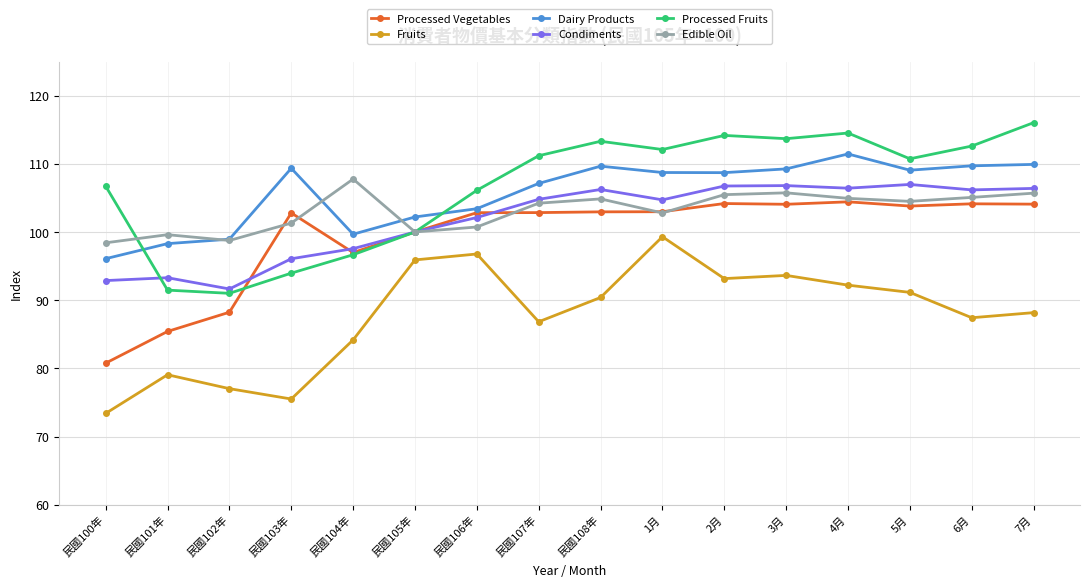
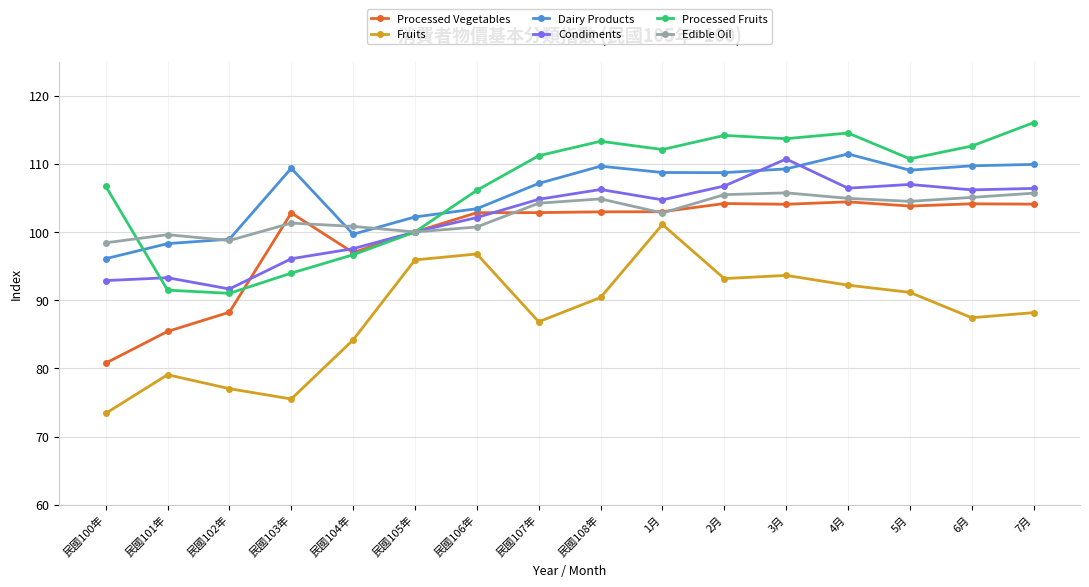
Edible Oil, 民國104年: 108 -> 101
Fruits, 1月: 99 -> 101
Condiments, 3月: 107 -> 111
